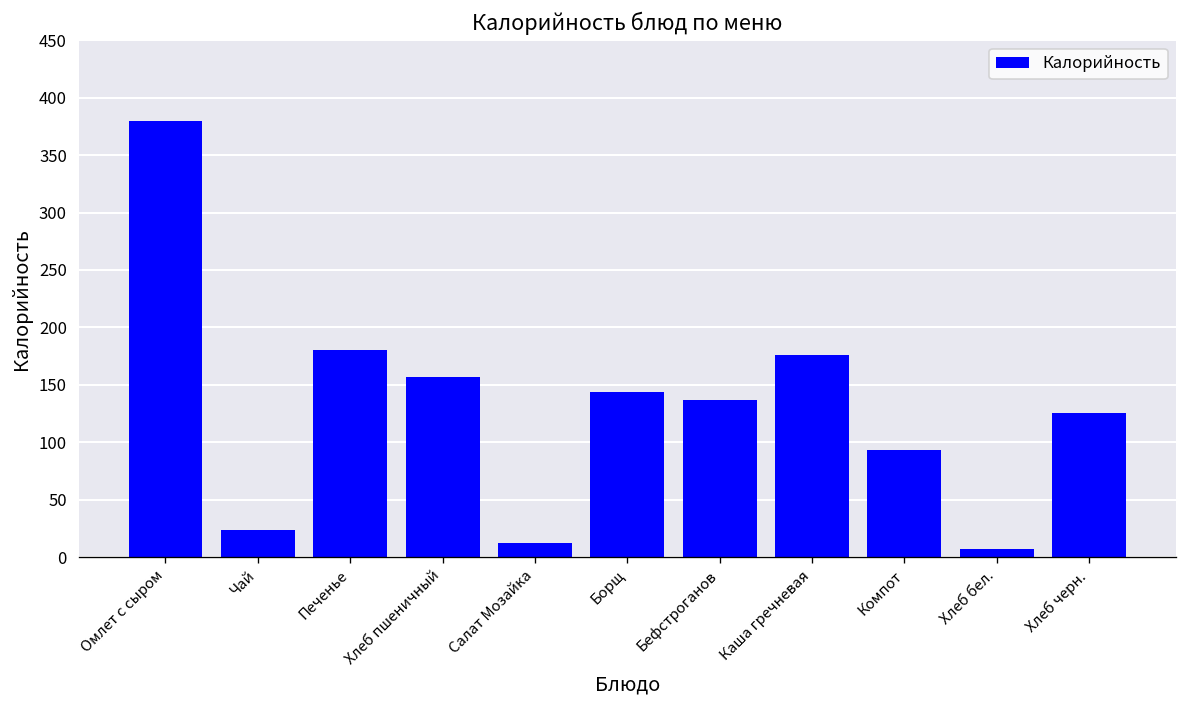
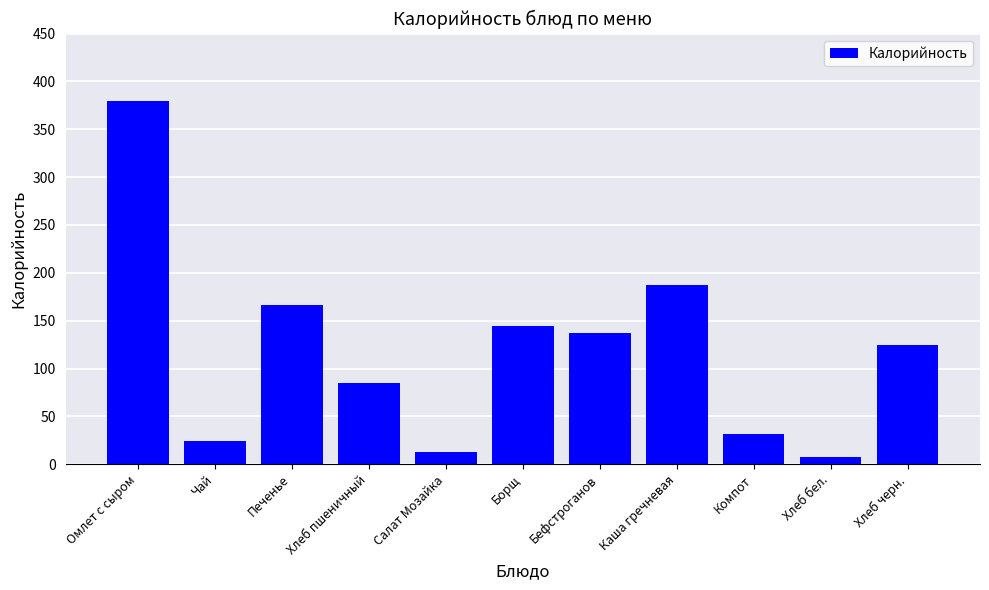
Печенье: 180 -> 170
Хлеб пшеничный: 160 -> 80
Каша гречневая: 180 -> 190
Компот: 90 -> 30
